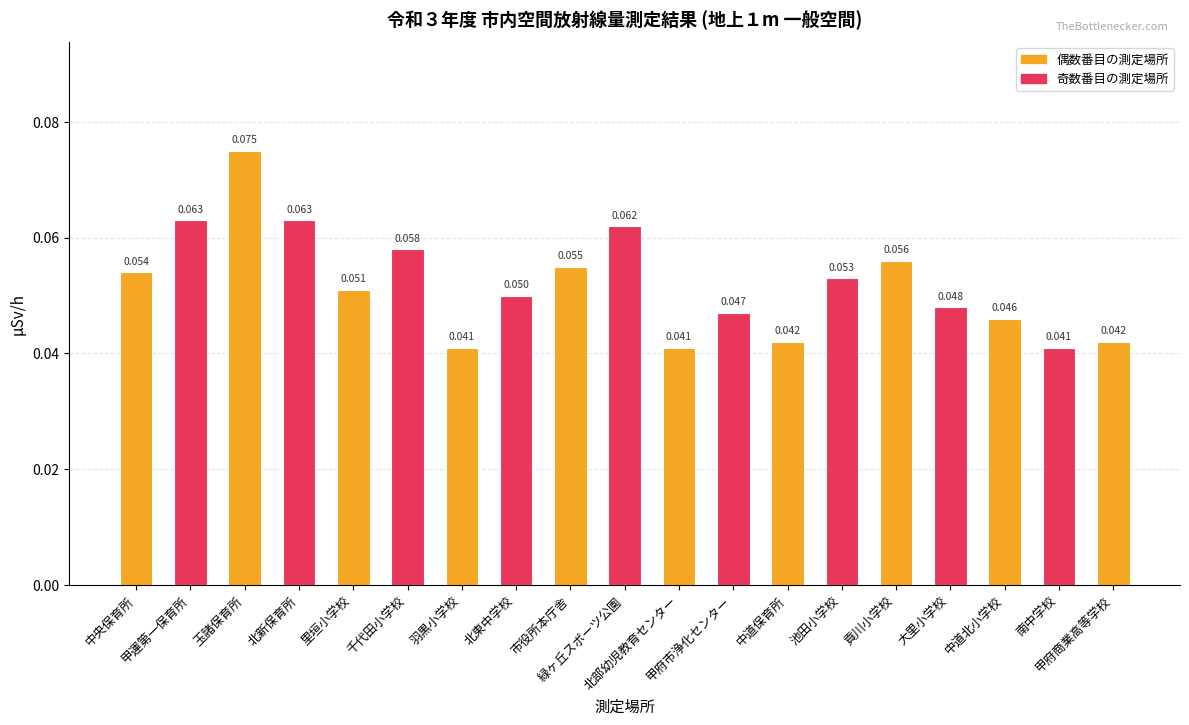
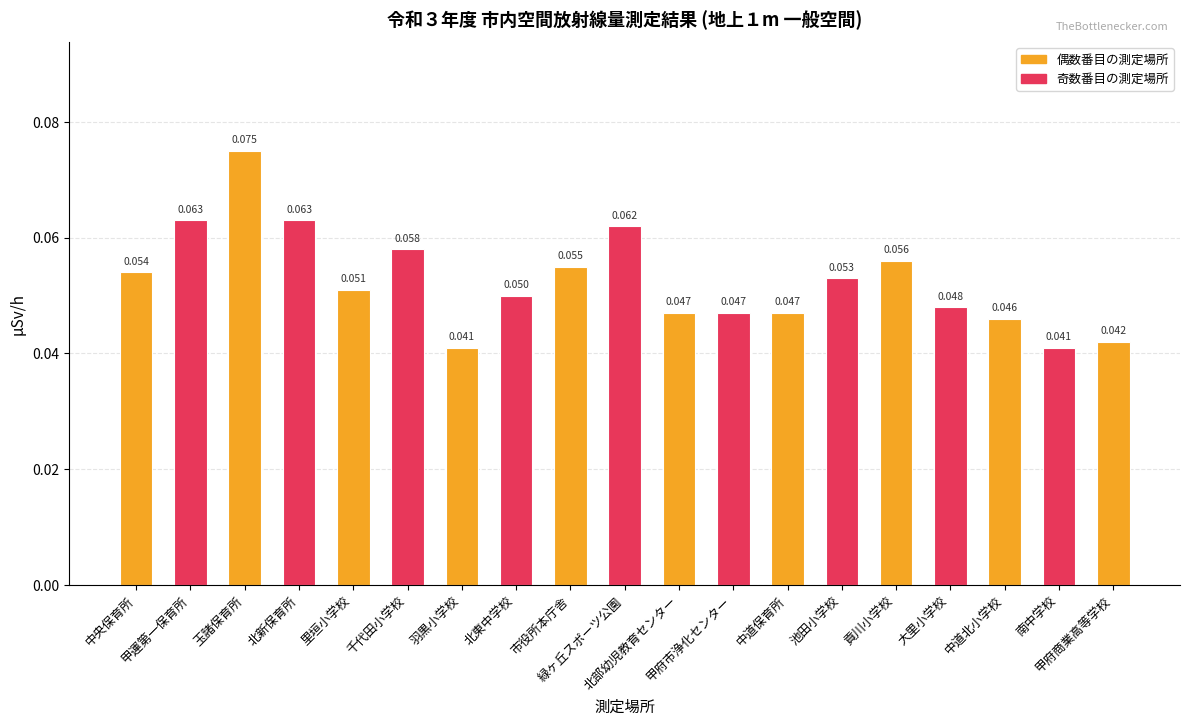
北部幼児教育センター: 0.041 -> 0.047
中道保育所: 0.042 -> 0.047
